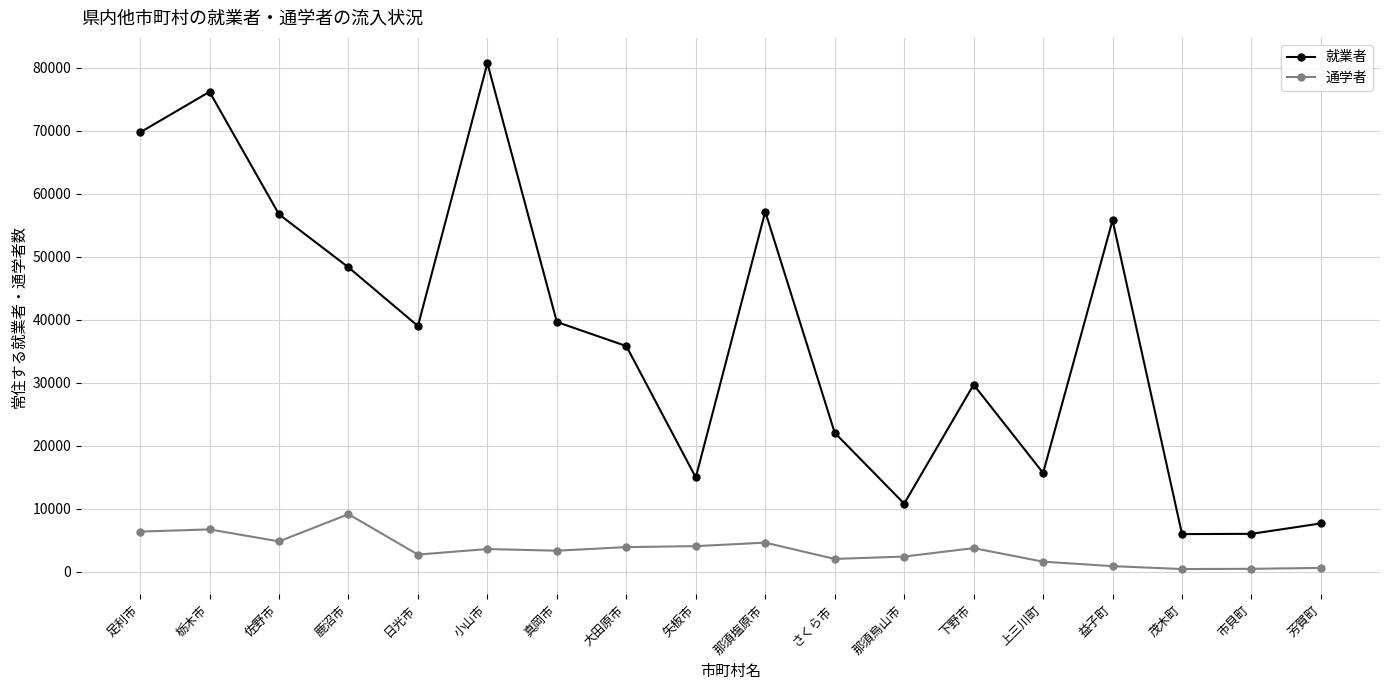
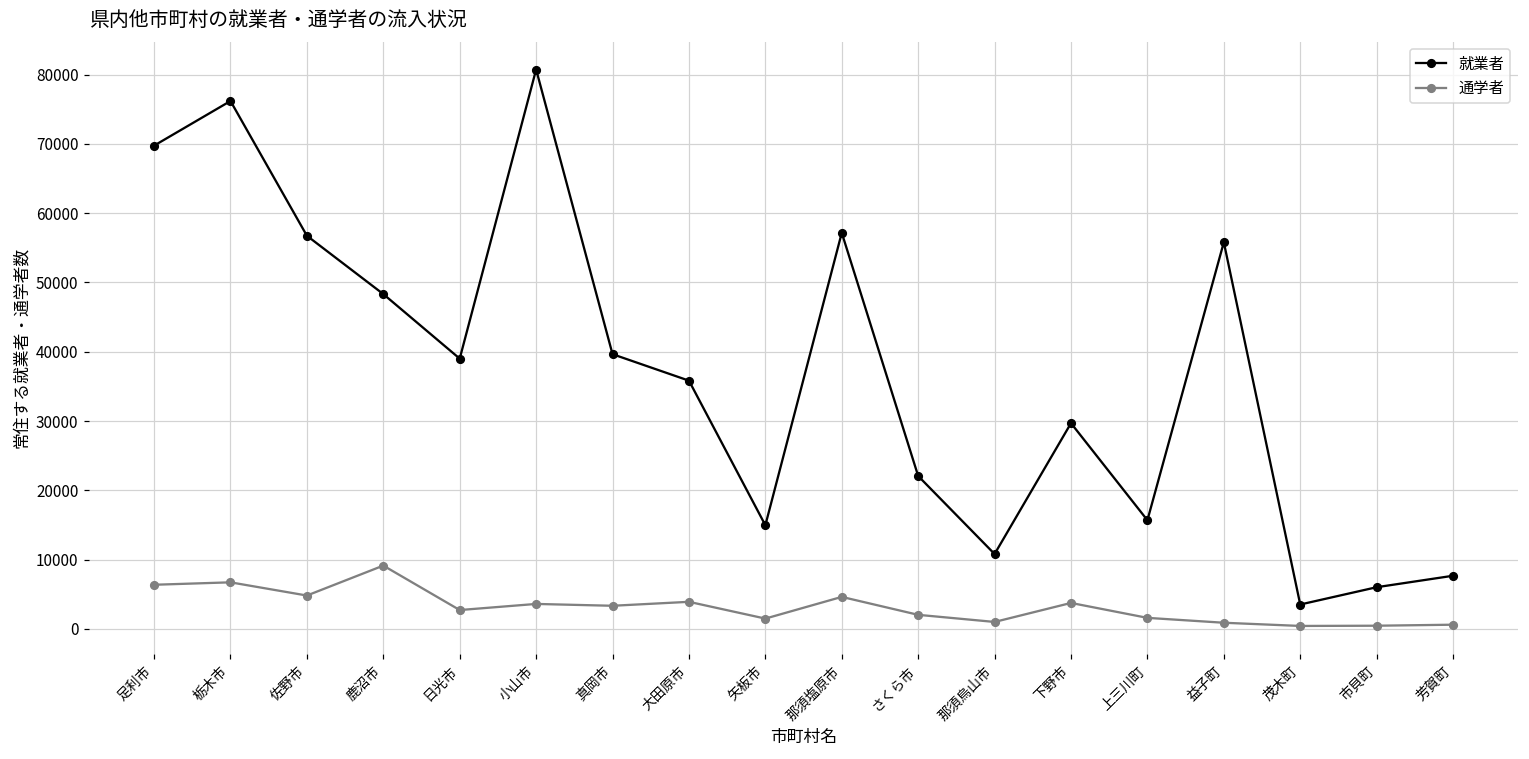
通学者, 矢板市: 4000 -> 1000
通学者, 那須烏山市: 2000 -> 1000
就業者, 茂木町: 6000 -> 4000
